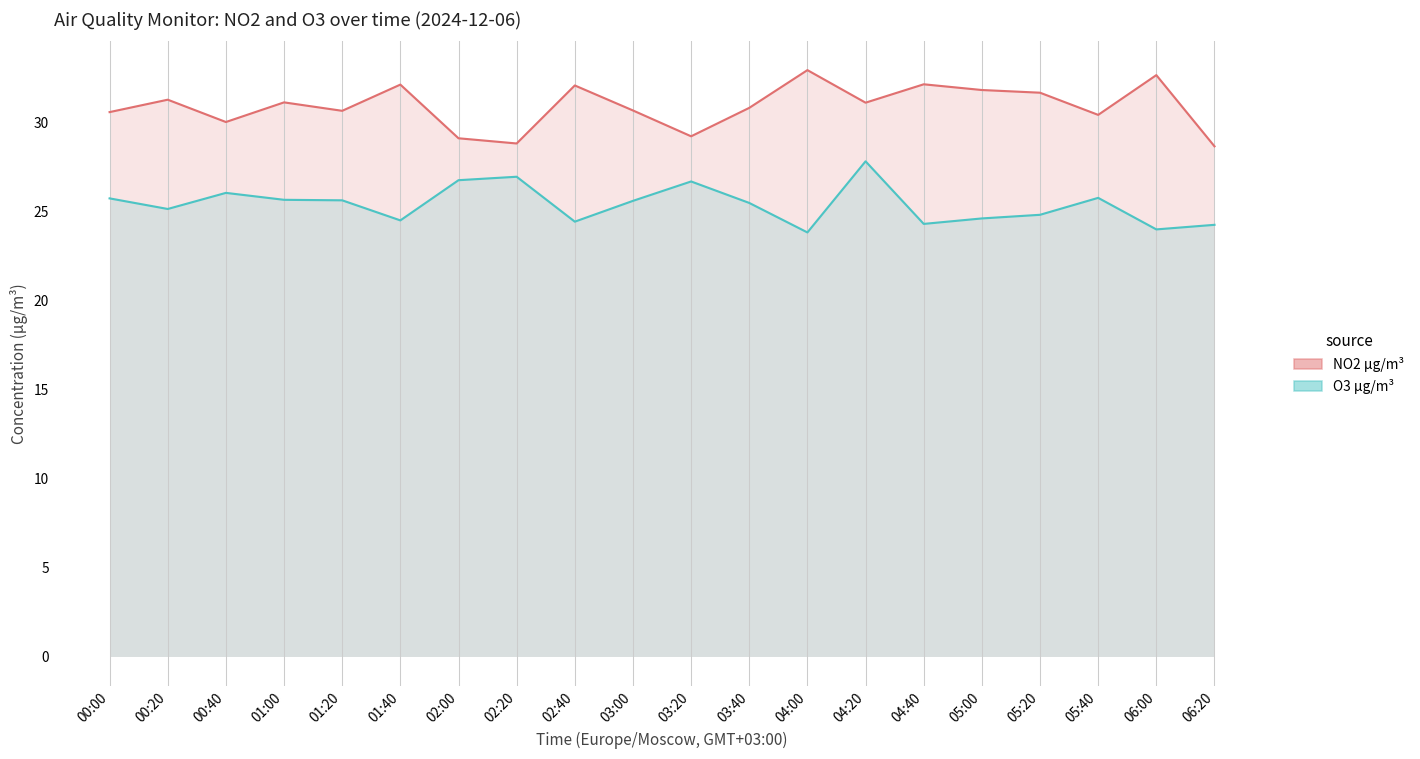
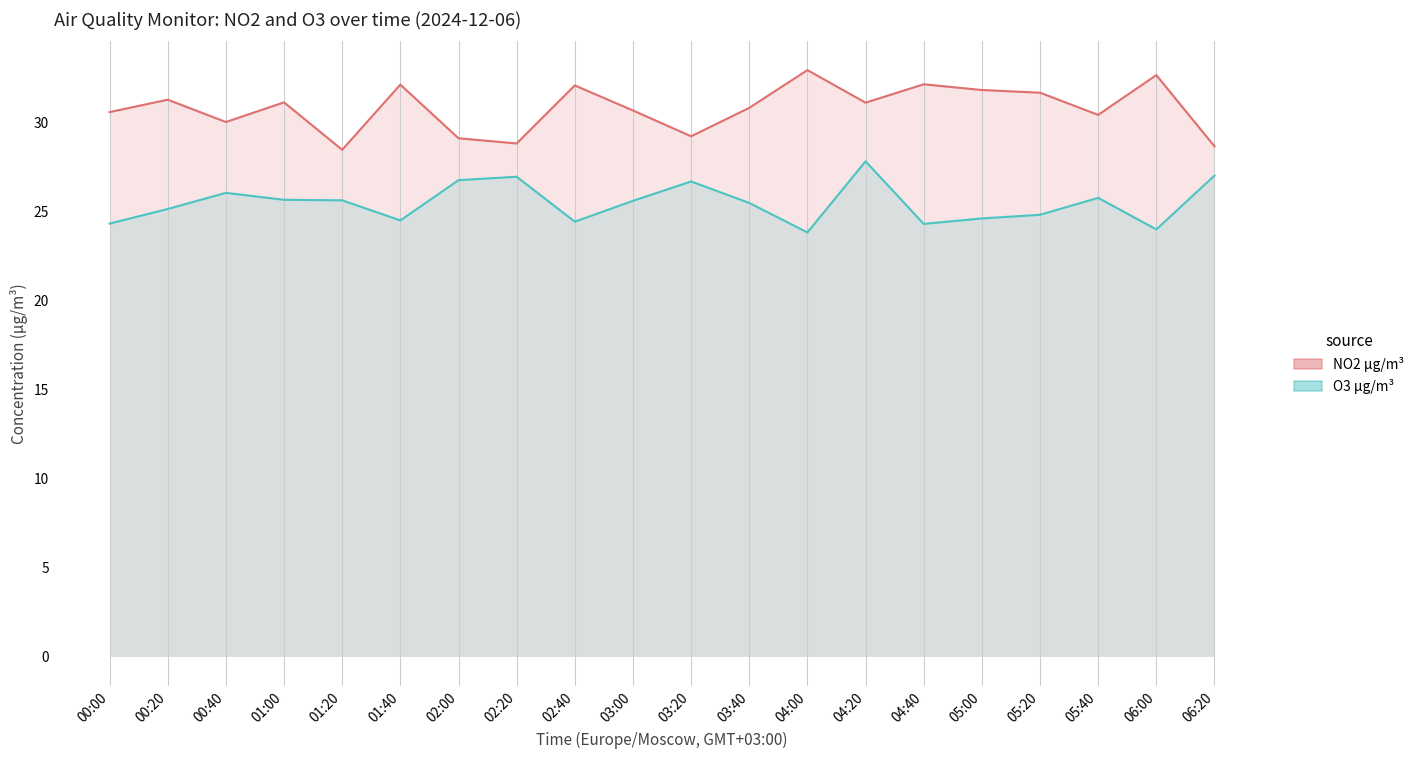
O3 µg/m³, 00:00: 25.7 -> 24.3
NO2 µg/m³, 01:20: 30.6 -> 28.5
O3 µg/m³, 06:20: 24.2 -> 27.0
